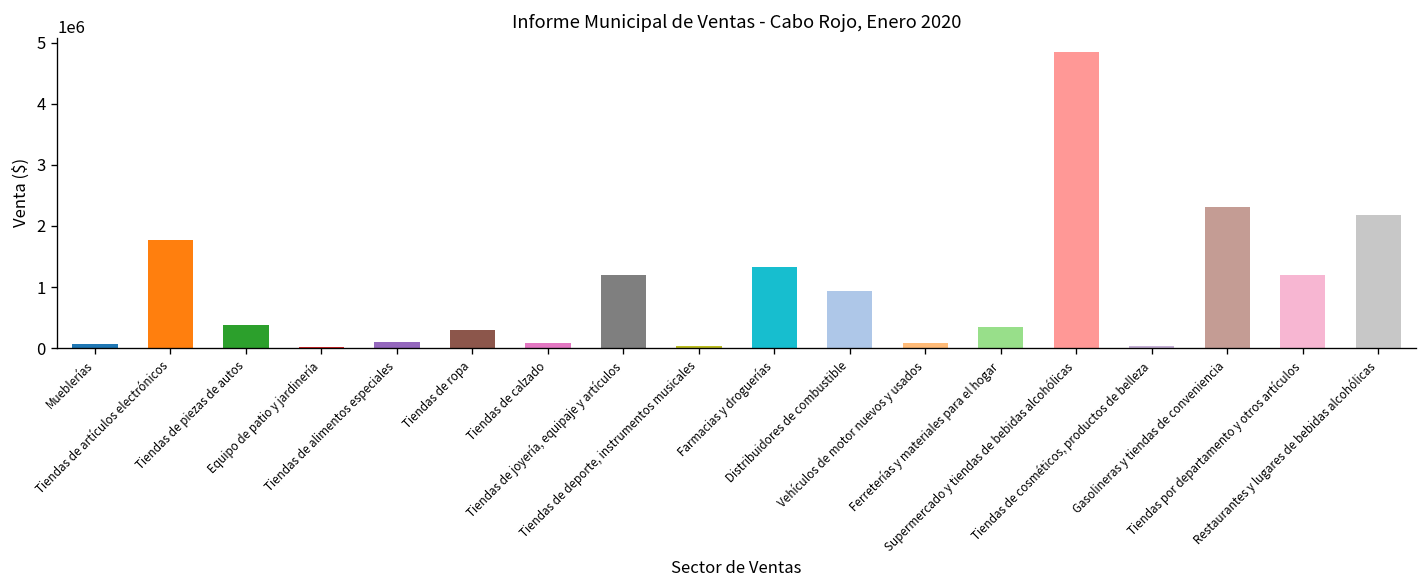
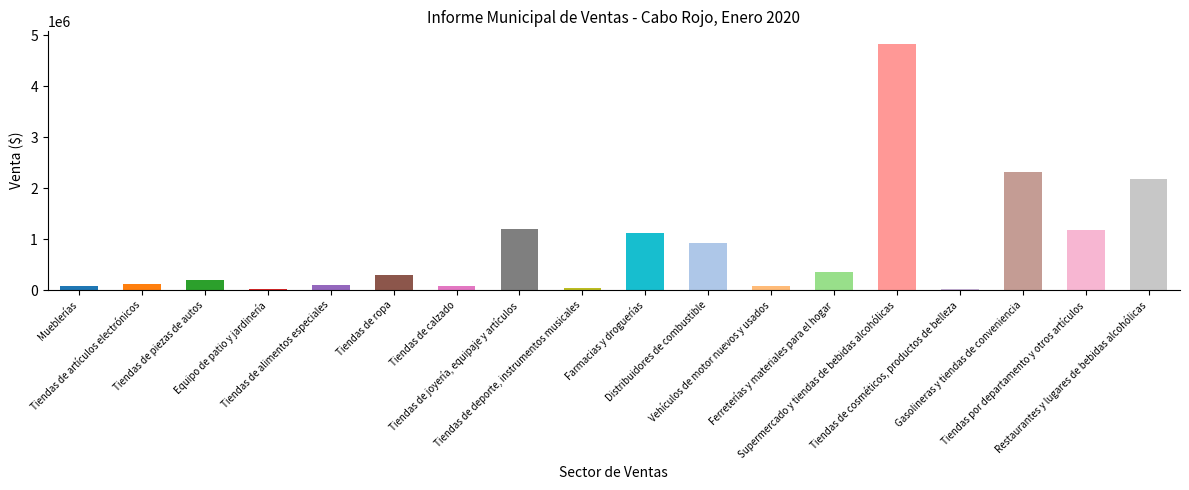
Tiendas de artículos electrónicos: 1800000 -> 100000
Tiendas de piezas de autos: 400000 -> 200000
Farmacias y droguerías: 1300000 -> 1100000
